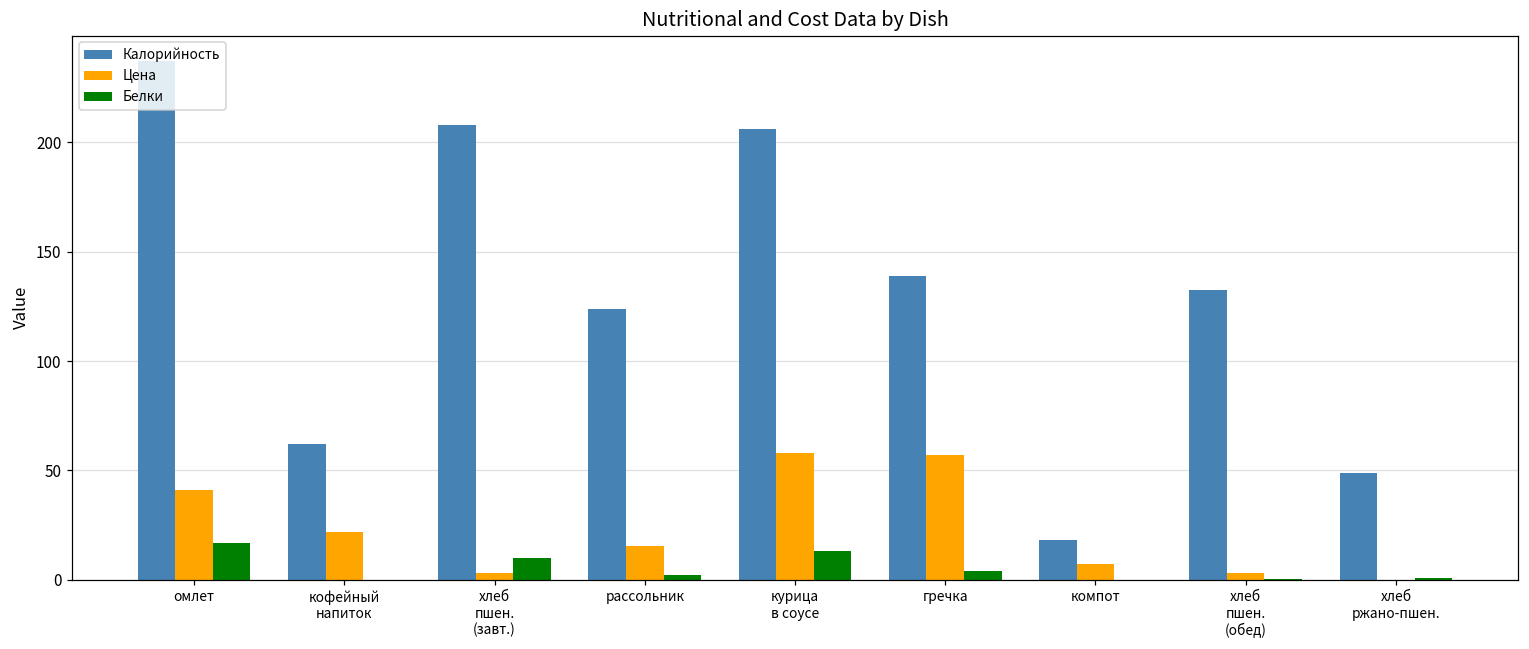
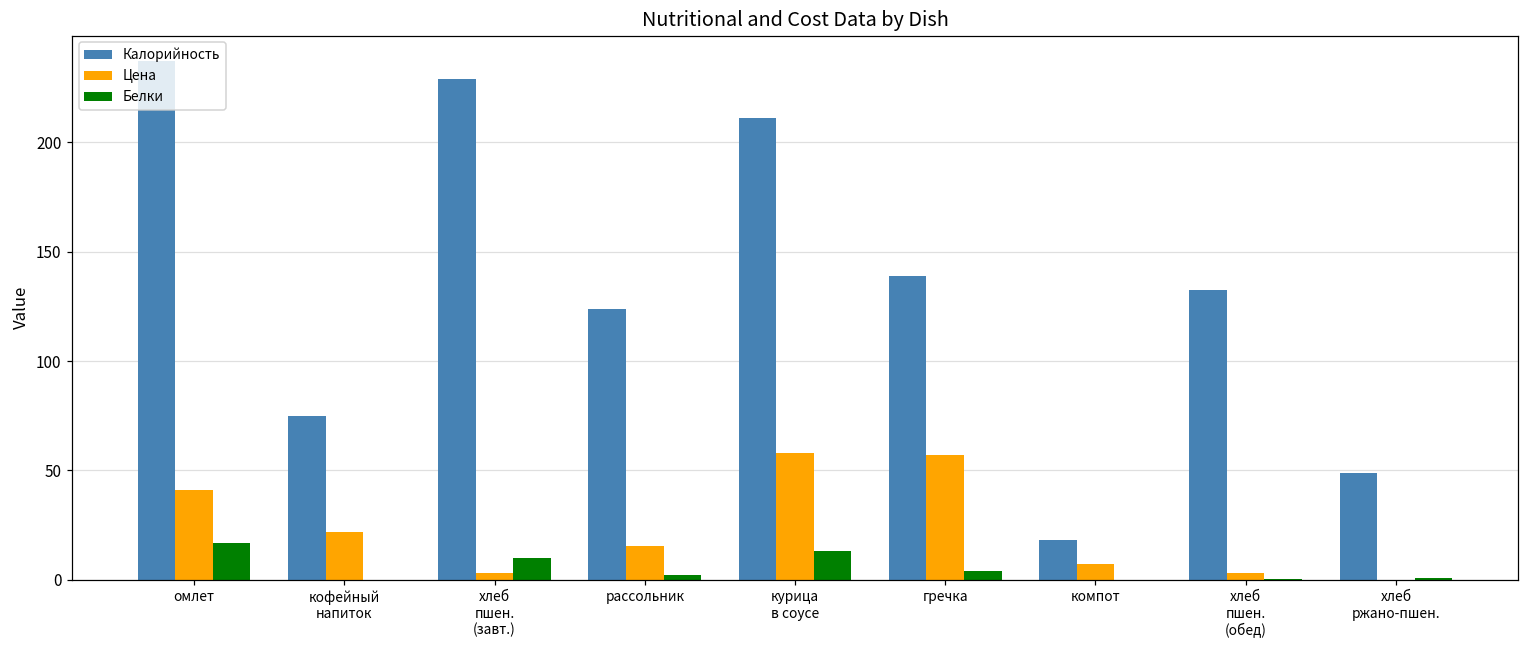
Калорийность, кофейный напиток: 62 -> 75
Калорийность, хлеб пшен. (завт.): 208 -> 229
Калорийность, курица в соусе: 206 -> 211
